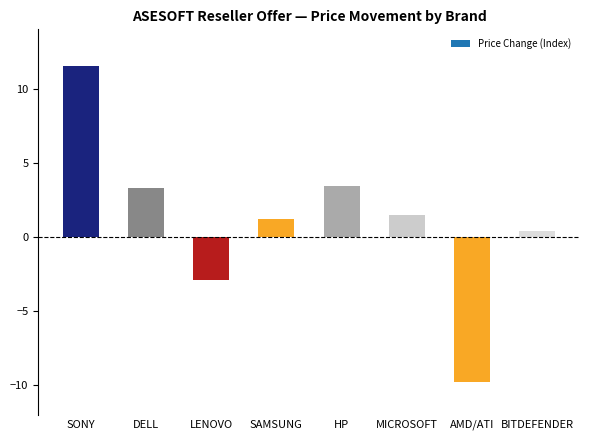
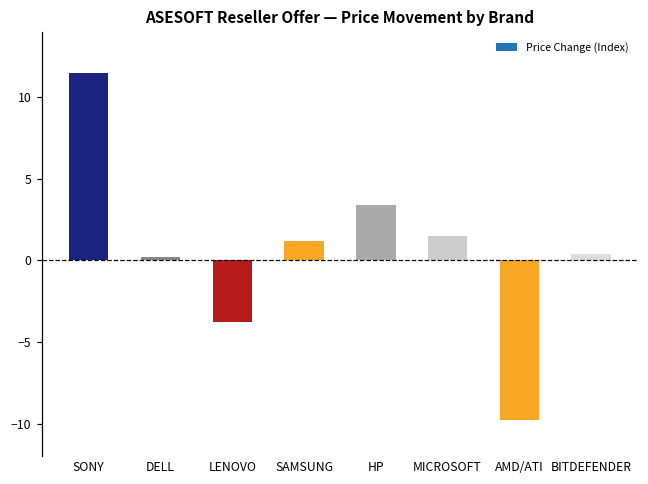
DELL: 3.3 -> 0.2
LENOVO: -2.9 -> -3.8
